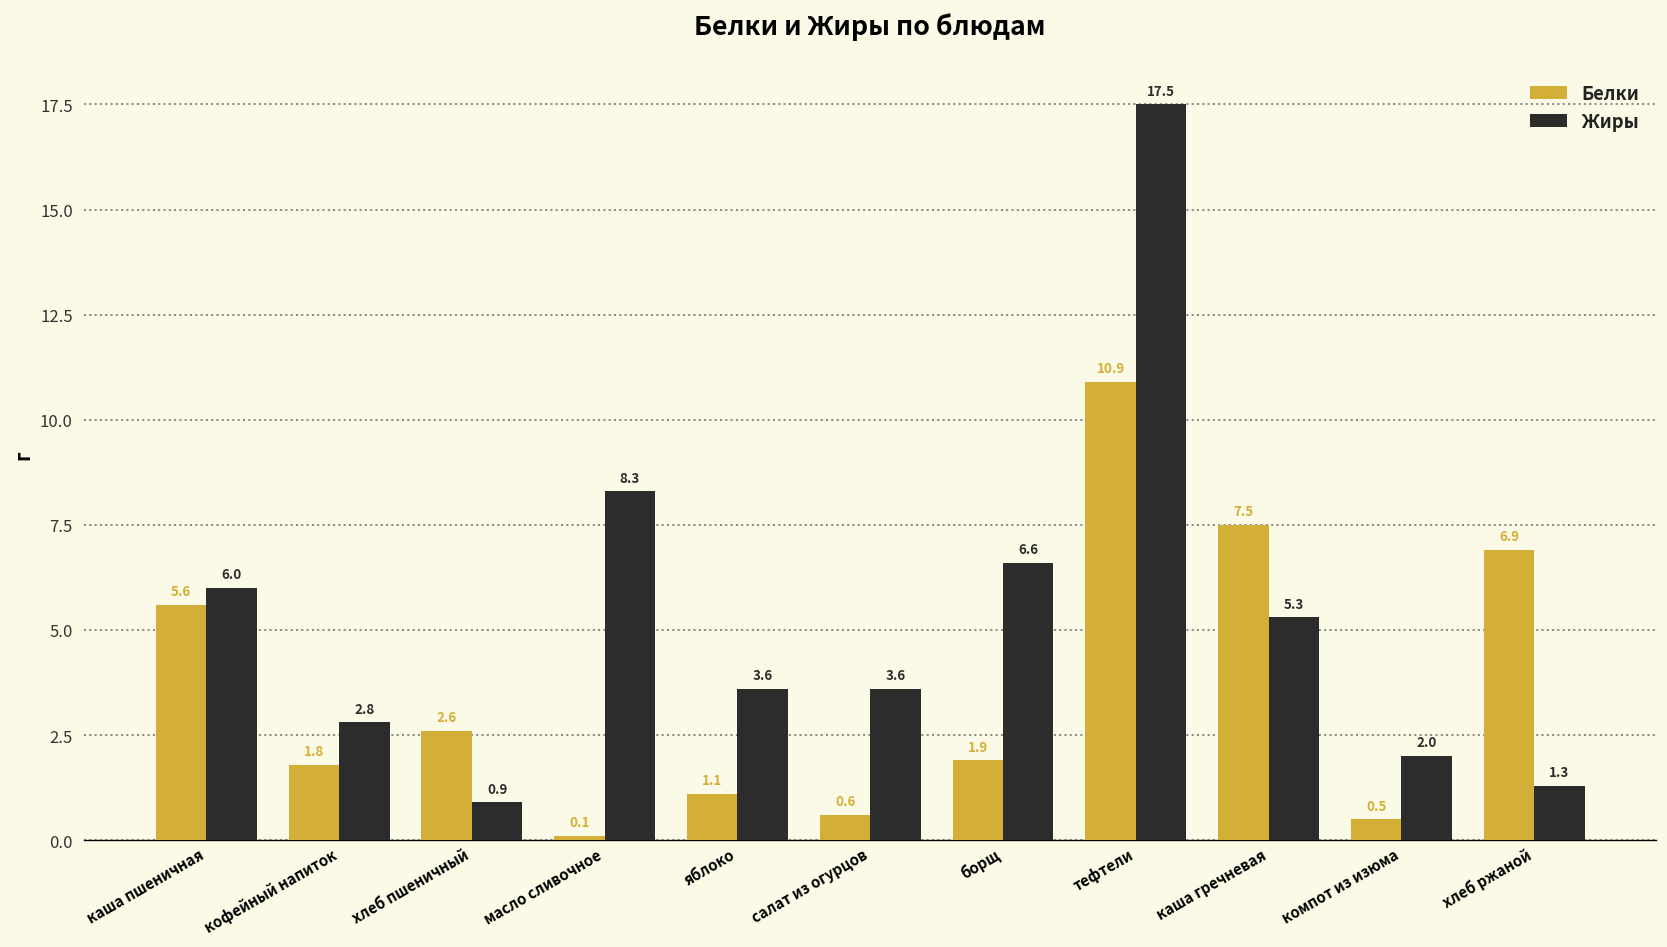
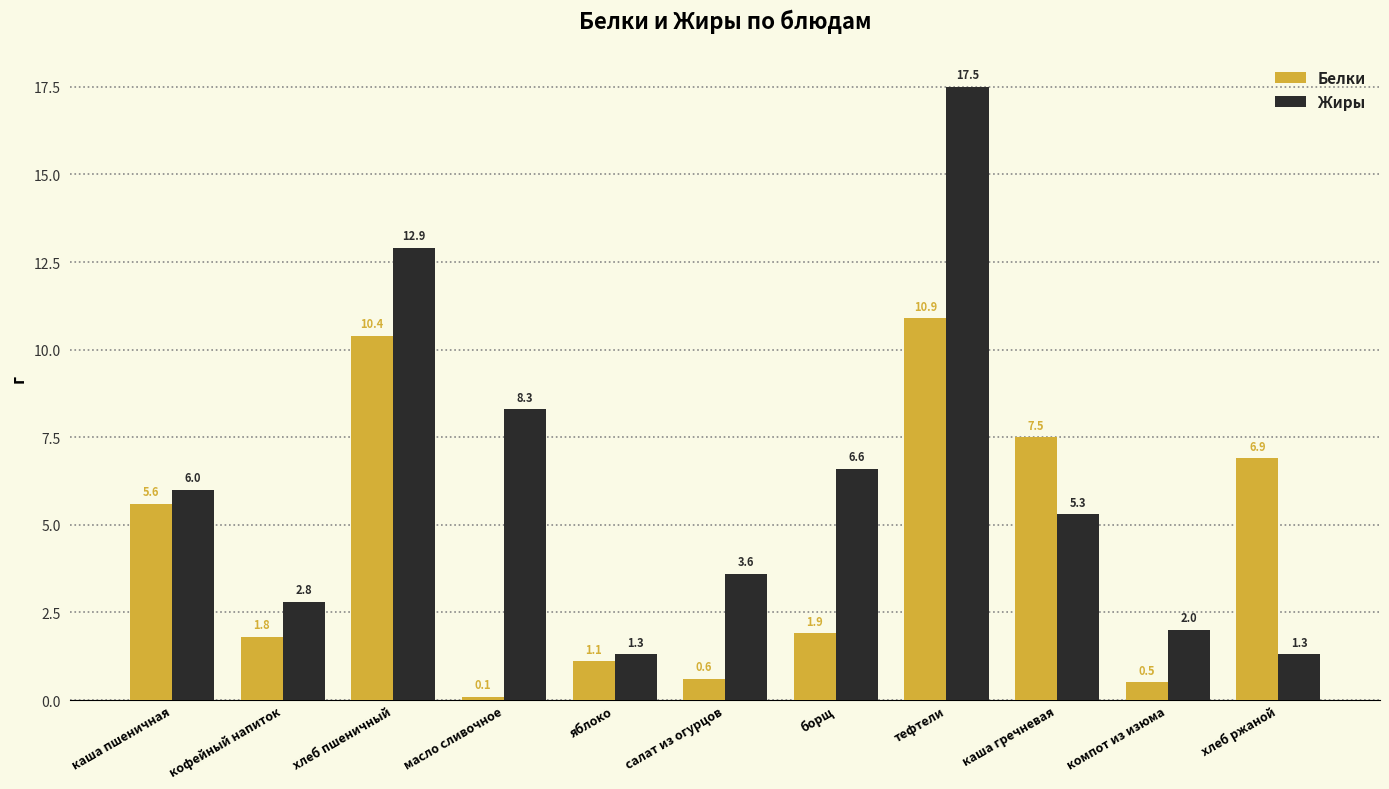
Белки, хлеб пшеничный: 2.6 -> 10.4
Жиры, хлеб пшеничный: 0.9 -> 12.9
Жиры, яблоко: 3.6 -> 1.3
